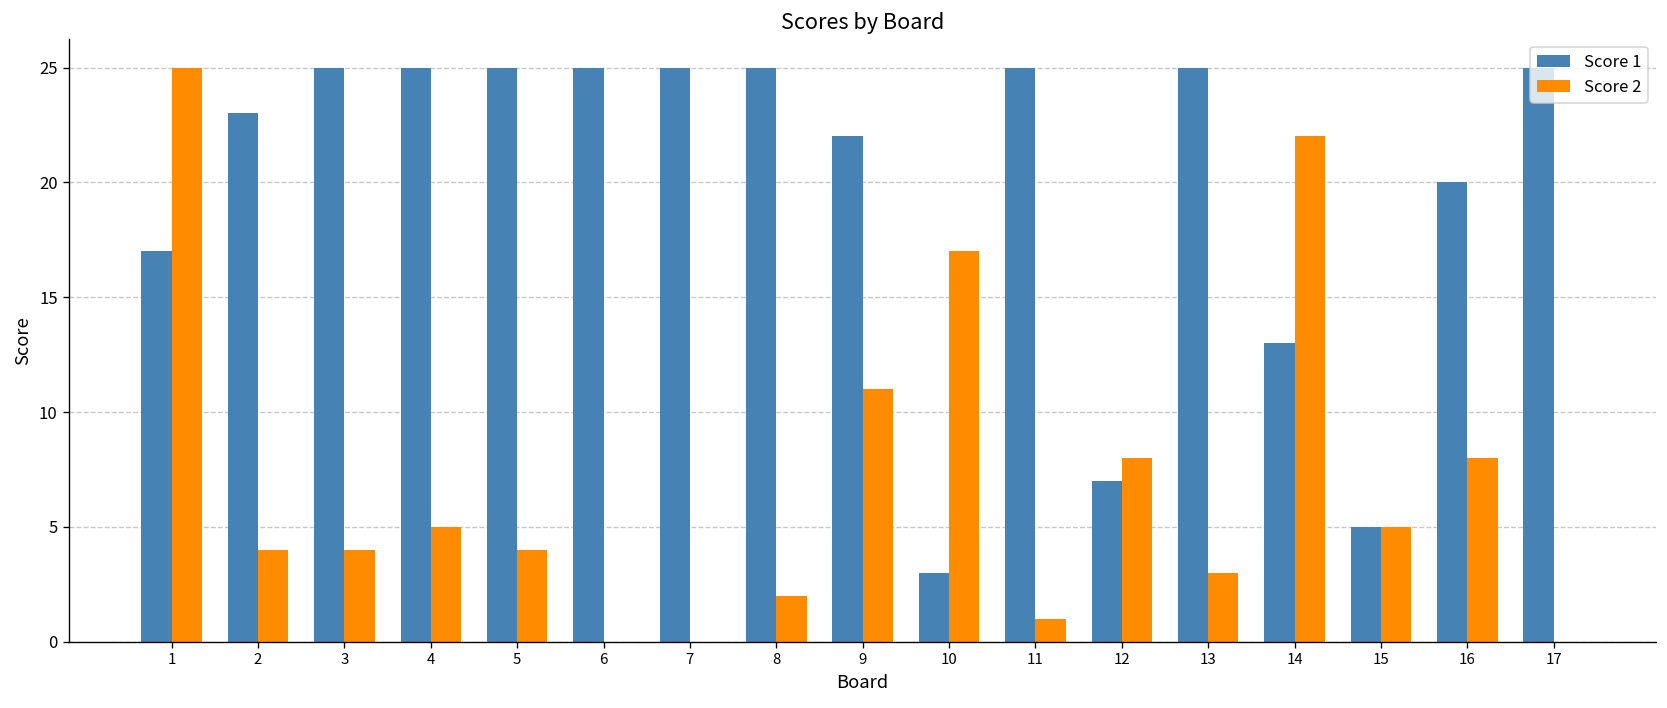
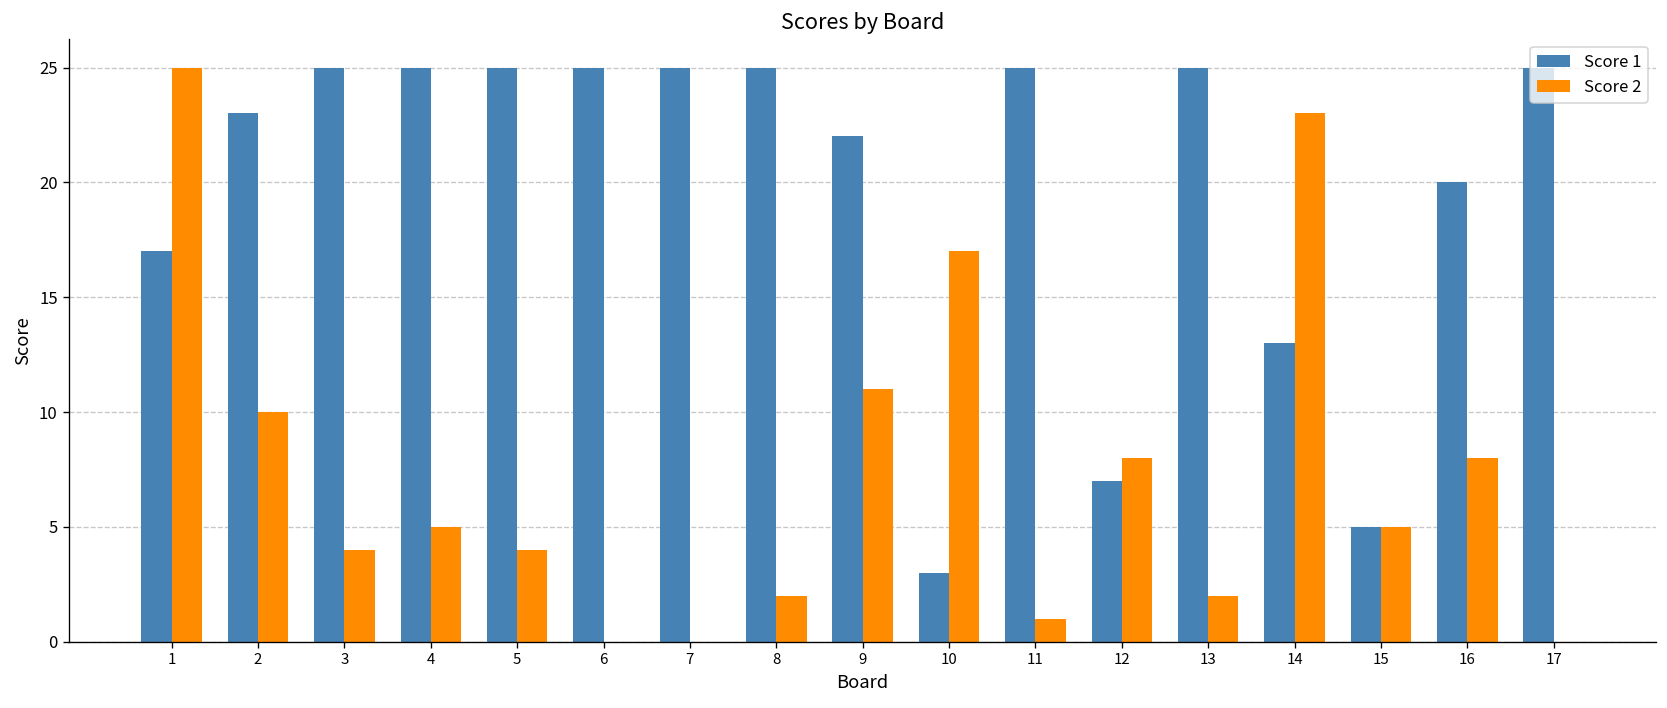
Score 2, 2: 4 -> 10
Score 2, 13: 3 -> 2
Score 2, 14: 22 -> 23
